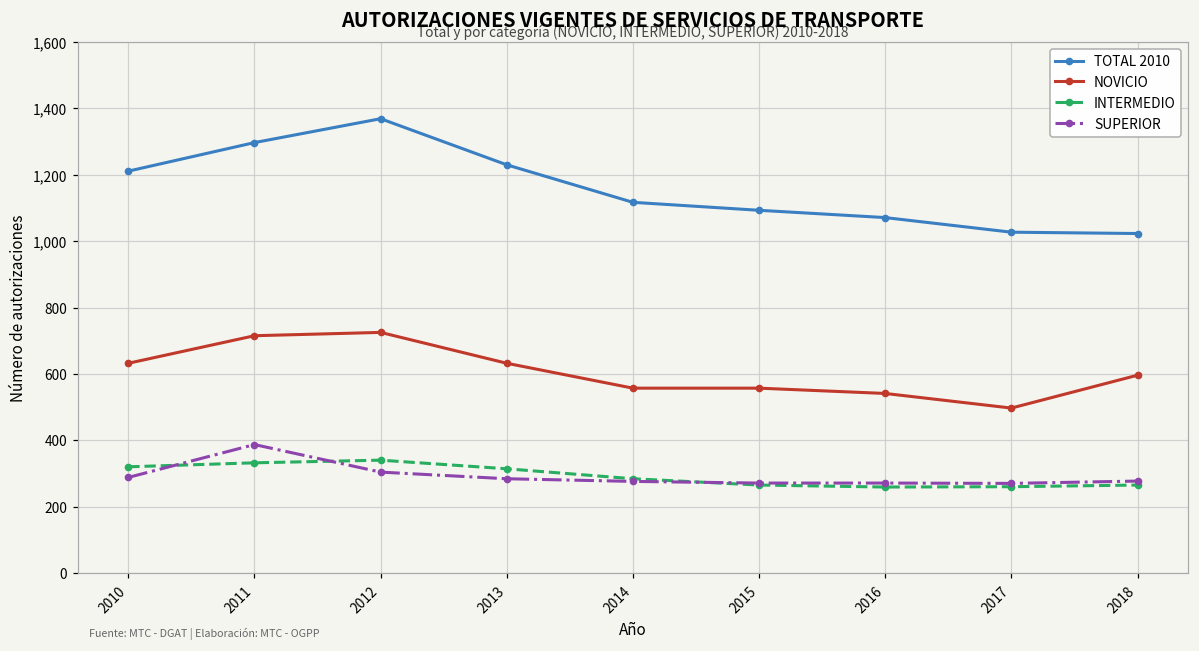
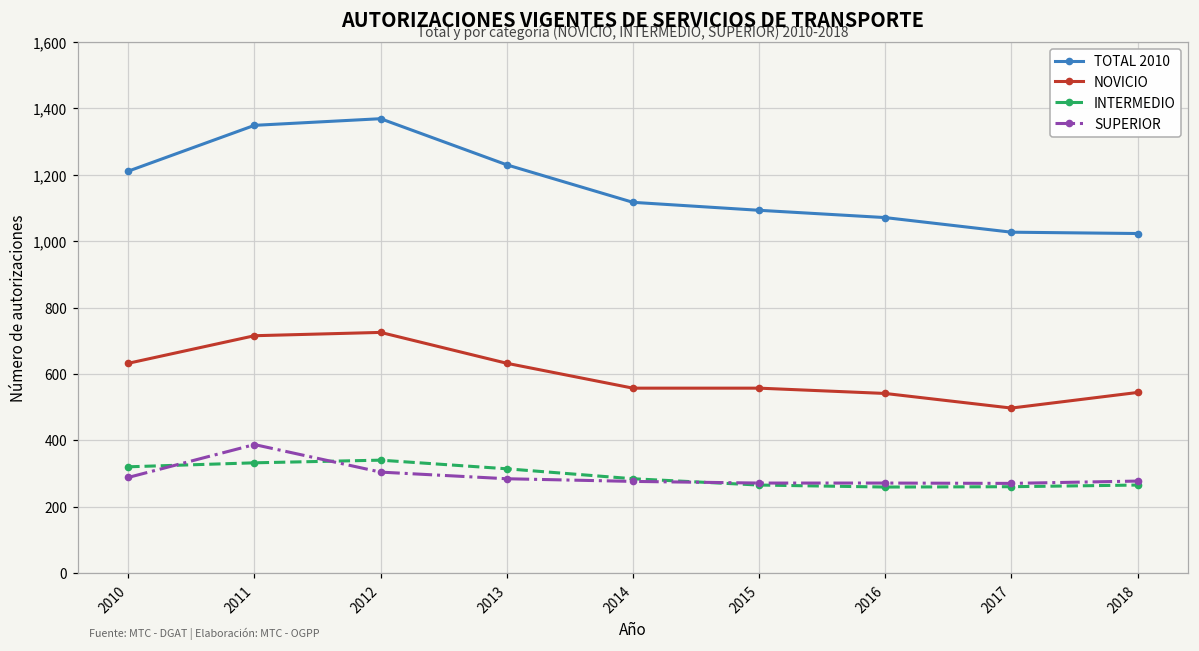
TOTAL 2010, 2011: 1,300 -> 1,350
NOVICIO, 2018: 600 -> 540
